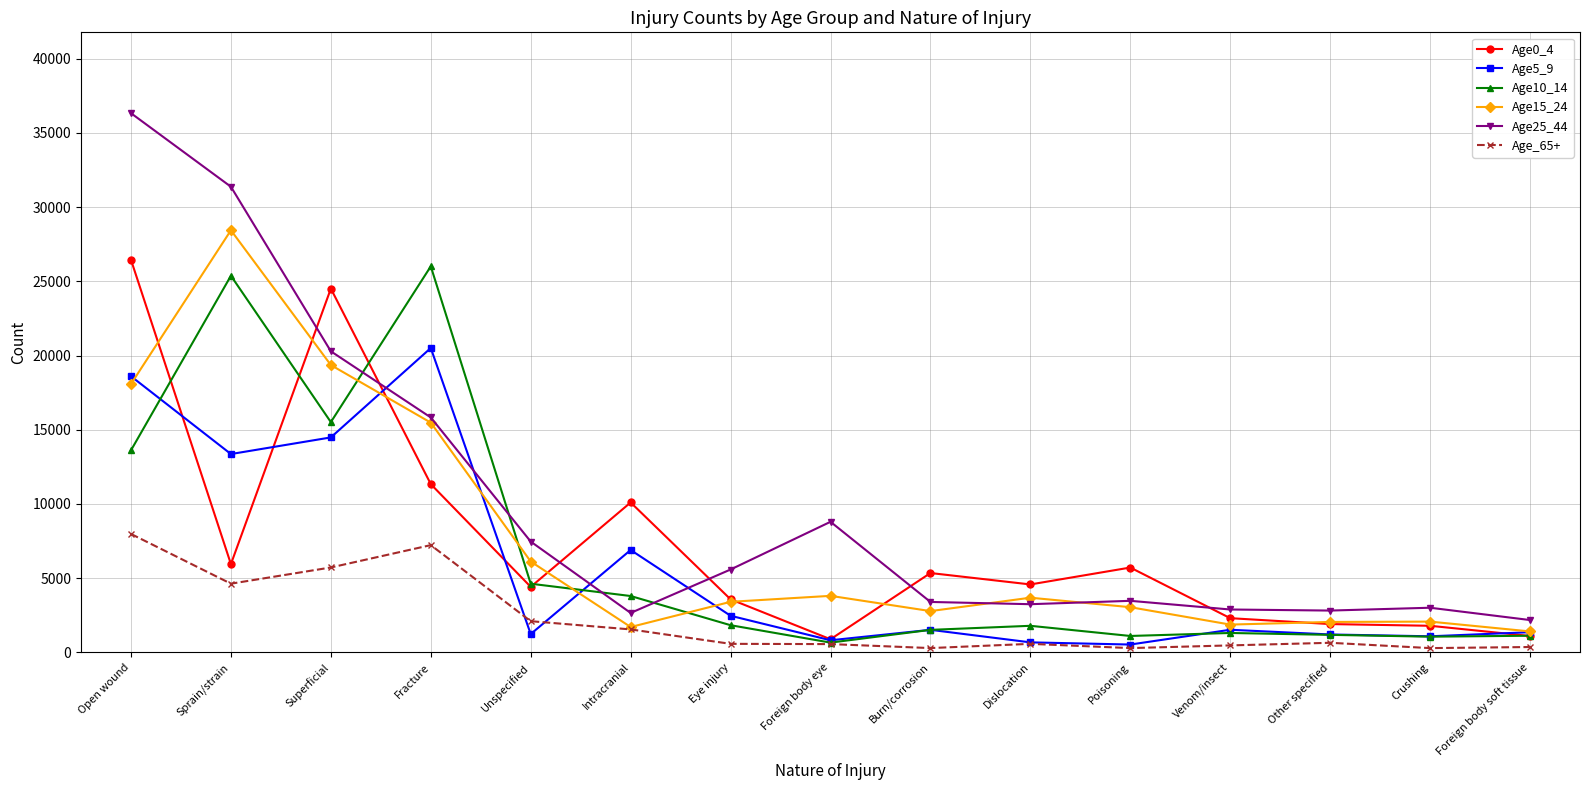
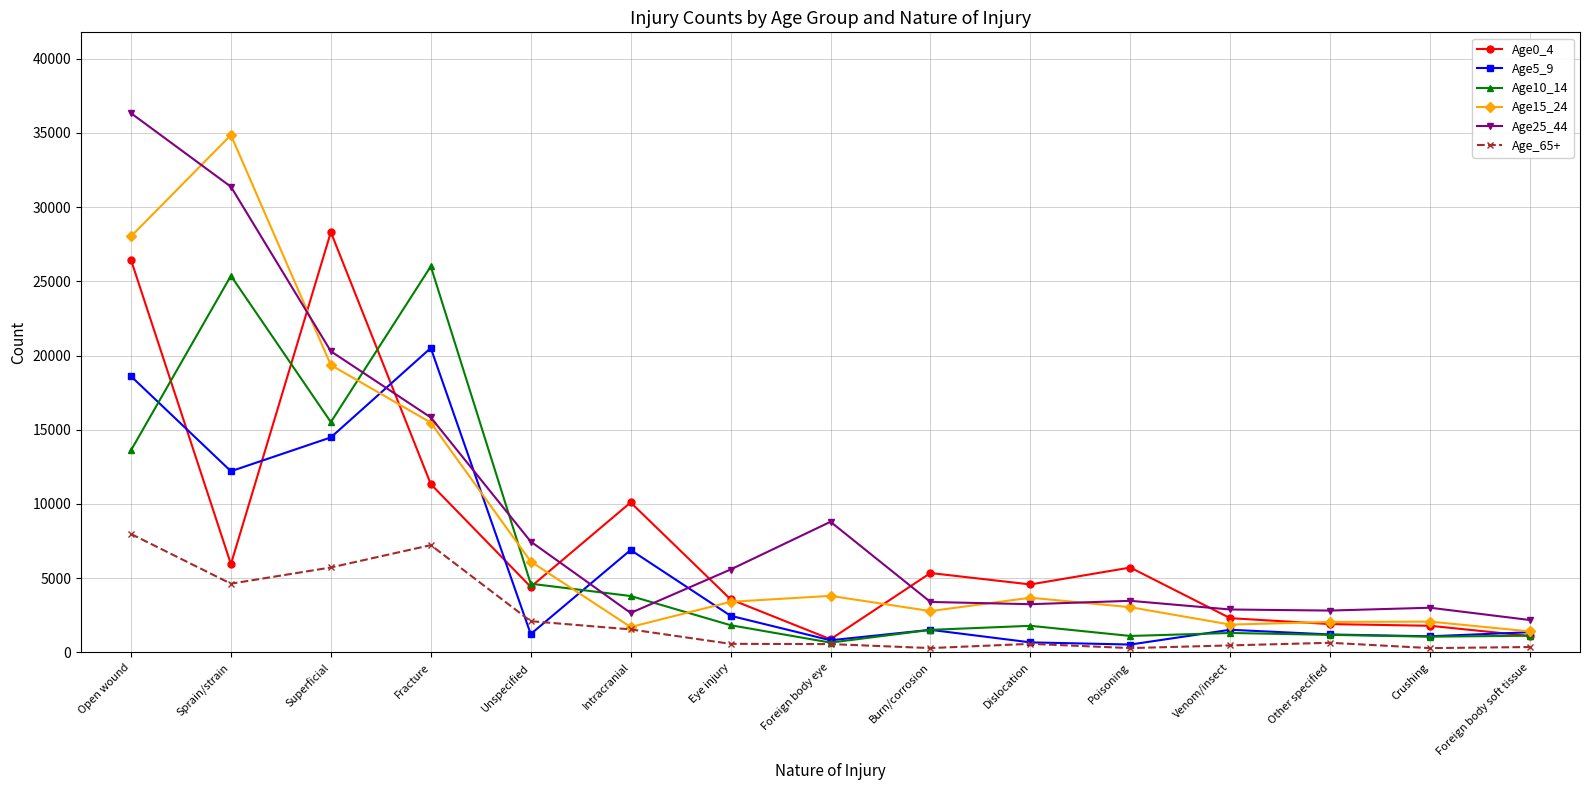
Age15_24, Open wound: 18100 -> 28000
Age5_9, Sprain/strain: 13400 -> 12200
Age15_24, Sprain/strain: 28400 -> 34900
Age0_4, Superficial: 24500 -> 28300
